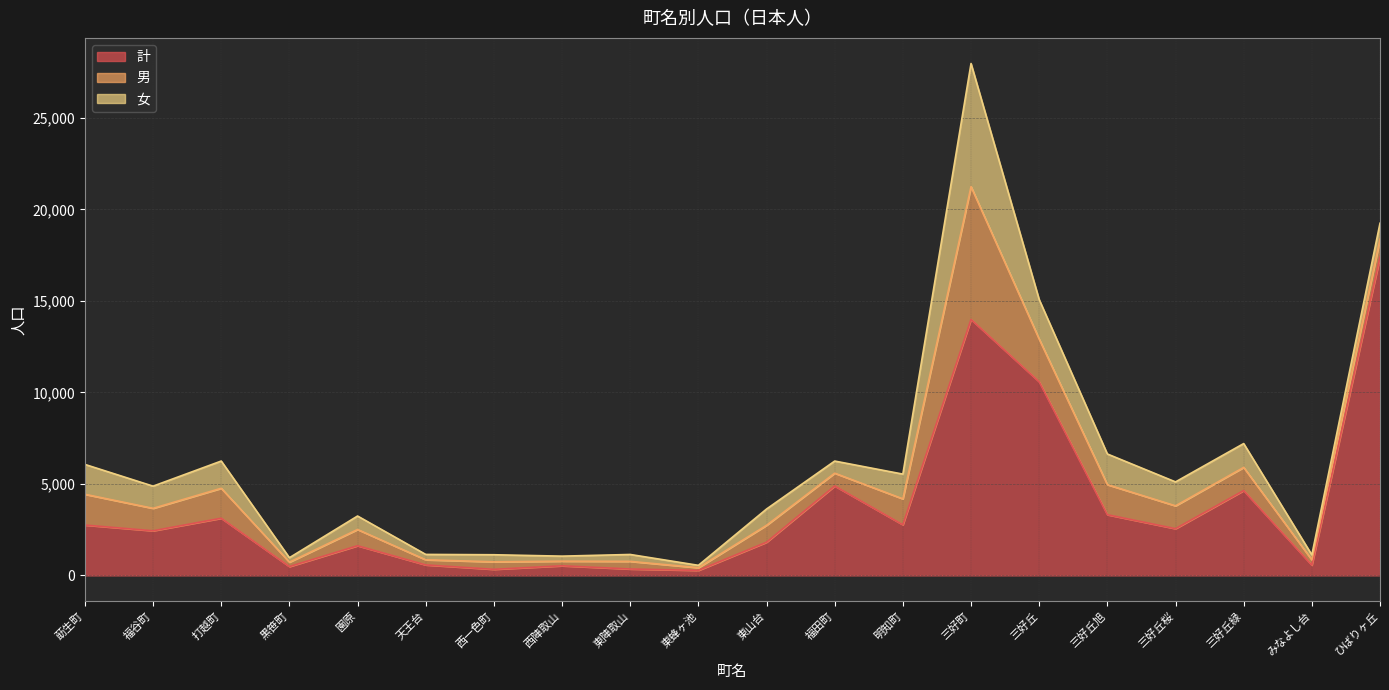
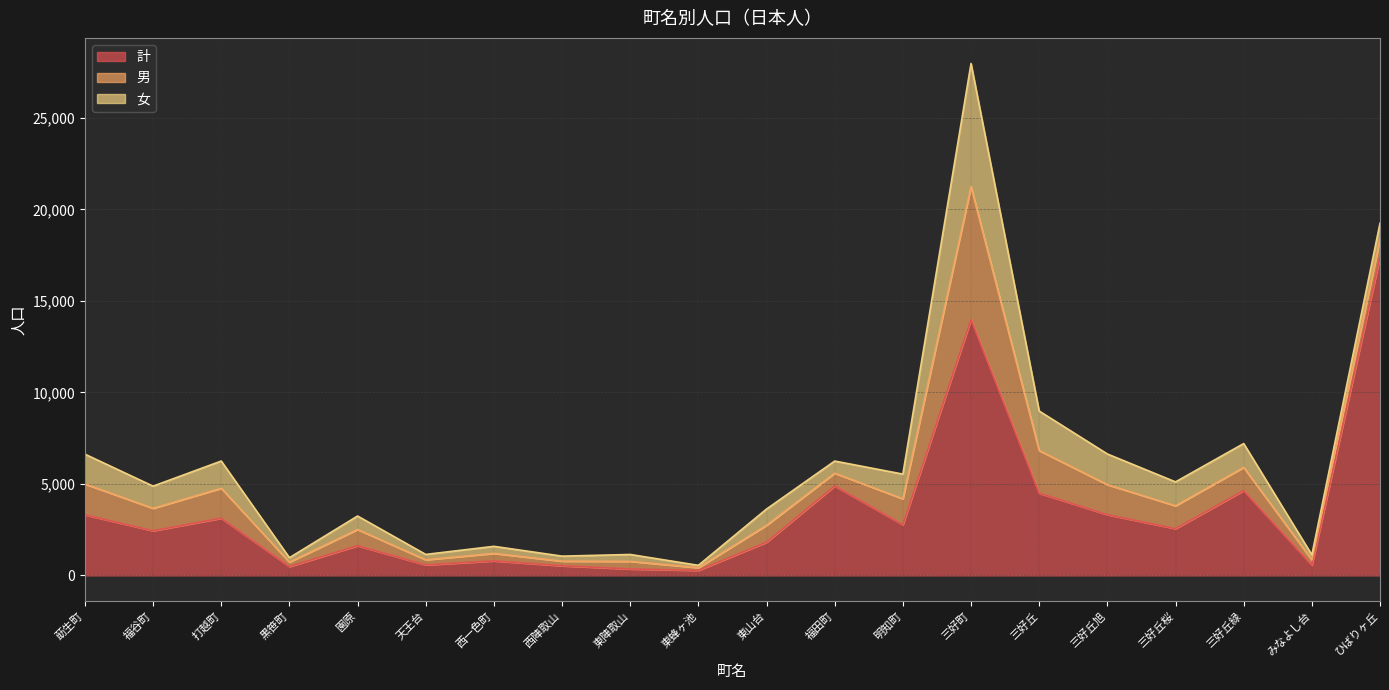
計, 莇生町: 2,800 -> 3,300
計, 西一色町: 300 -> 800
計, 三好丘: 10,600 -> 4,500
